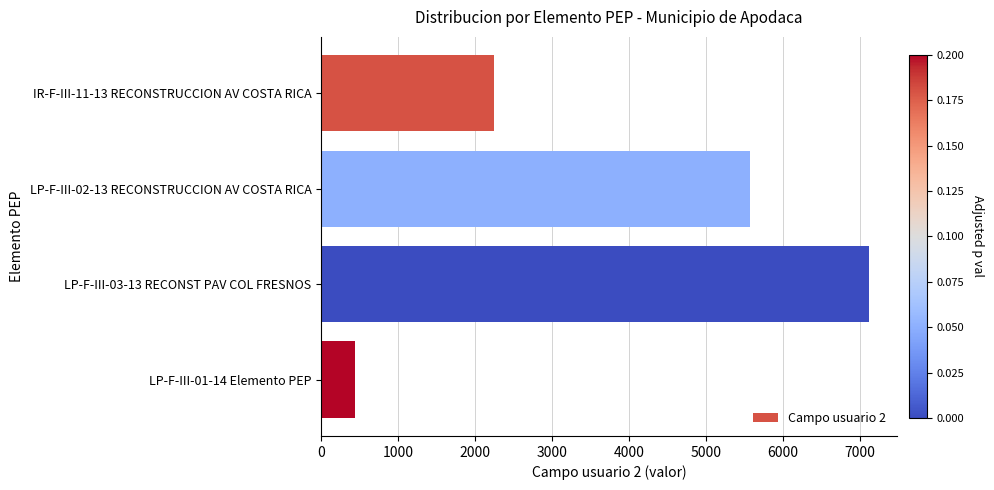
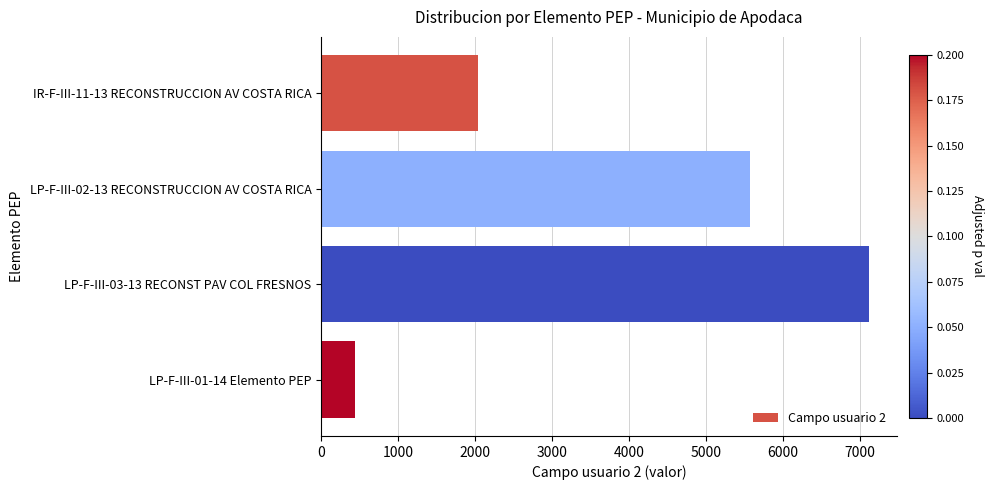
IR-F-III-11-13 RECONSTRUCCION AV COSTA RICA: 2300 -> 2000
